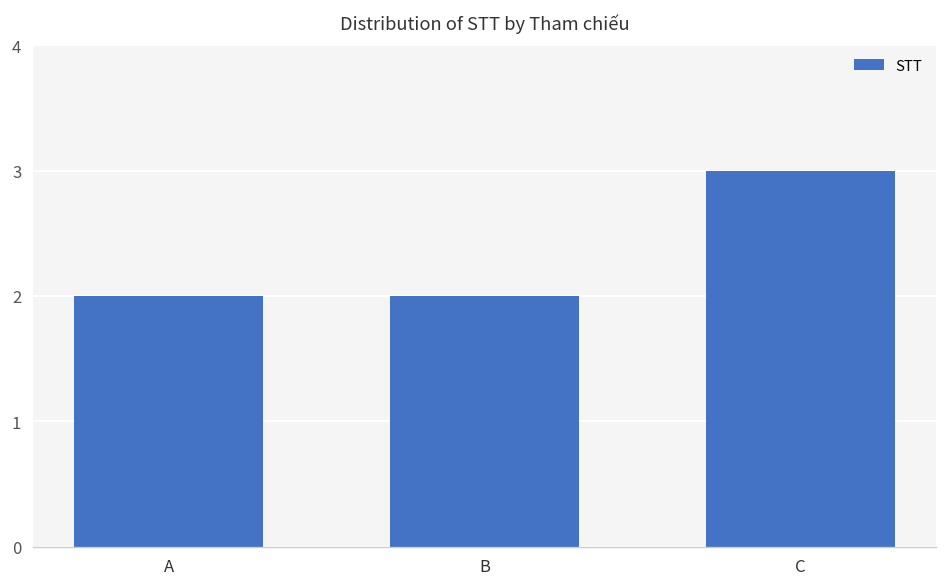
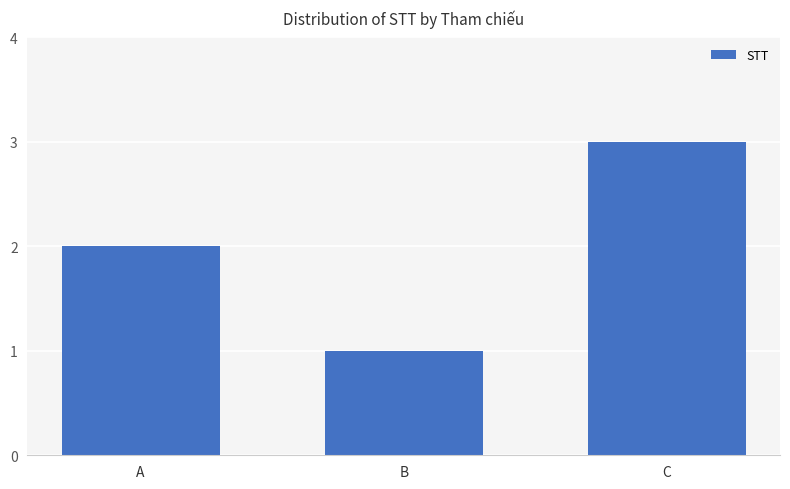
B: 2 -> 1
